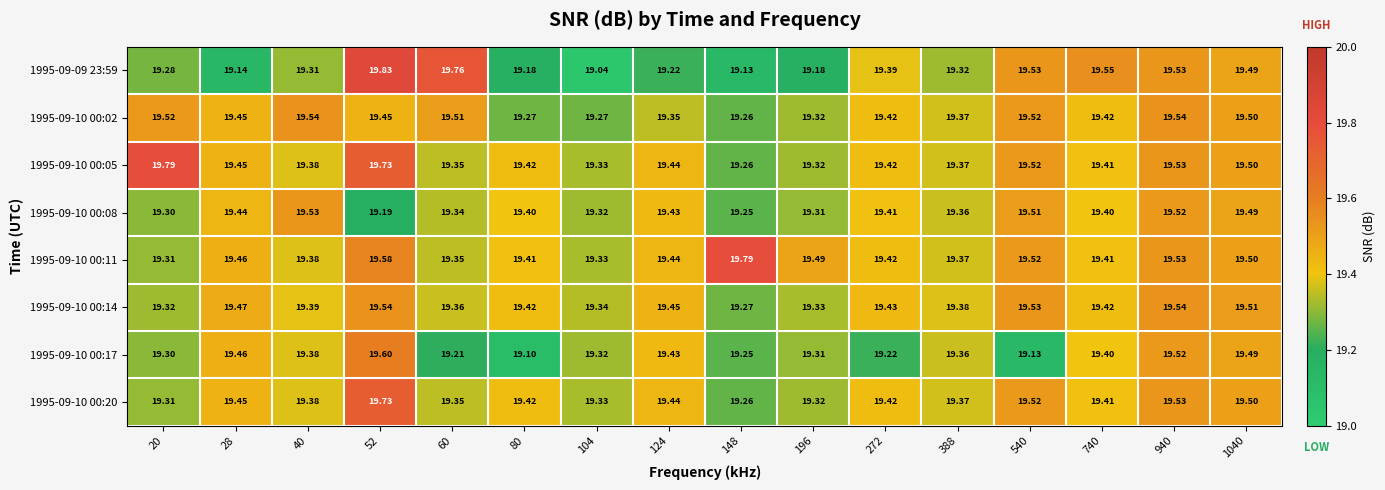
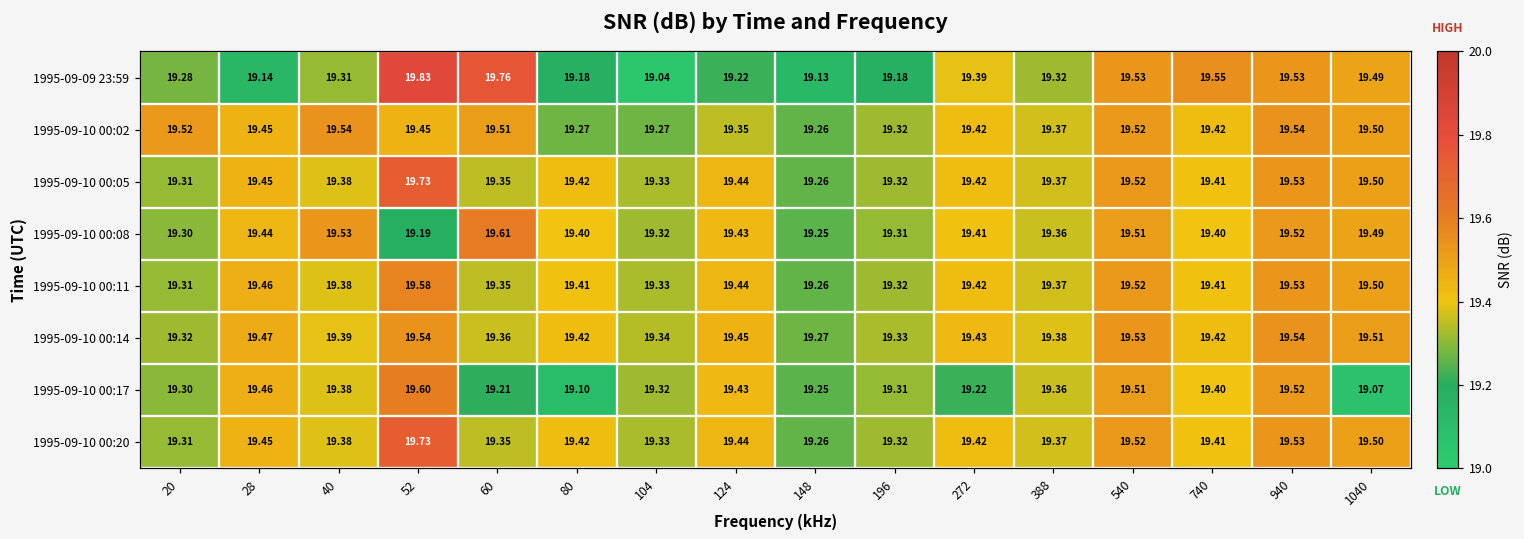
1995-09-10 00:05, 20: 19.79 -> 19.31
1995-09-10 00:08, 60: 19.34 -> 19.61
1995-09-10 00:11, 148: 19.79 -> 19.26
1995-09-10 00:11, 196: 19.49 -> 19.32
1995-09-10 00:17, 540: 19.13 -> 19.51
1995-09-10 00:17, 1040: 19.49 -> 19.07
